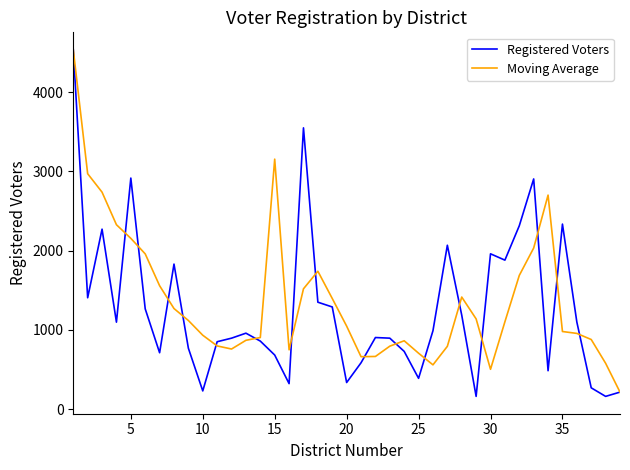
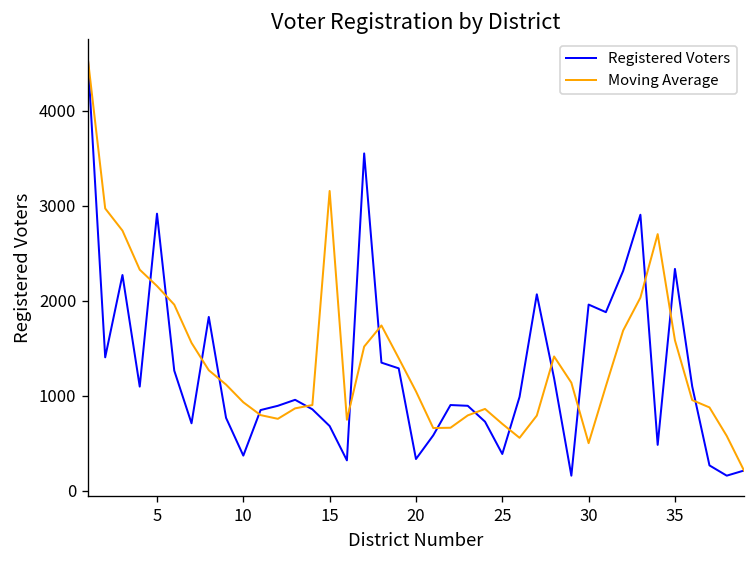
Registered Voters, 10: 200 -> 400
Moving Average, 35: 1000 -> 1600
